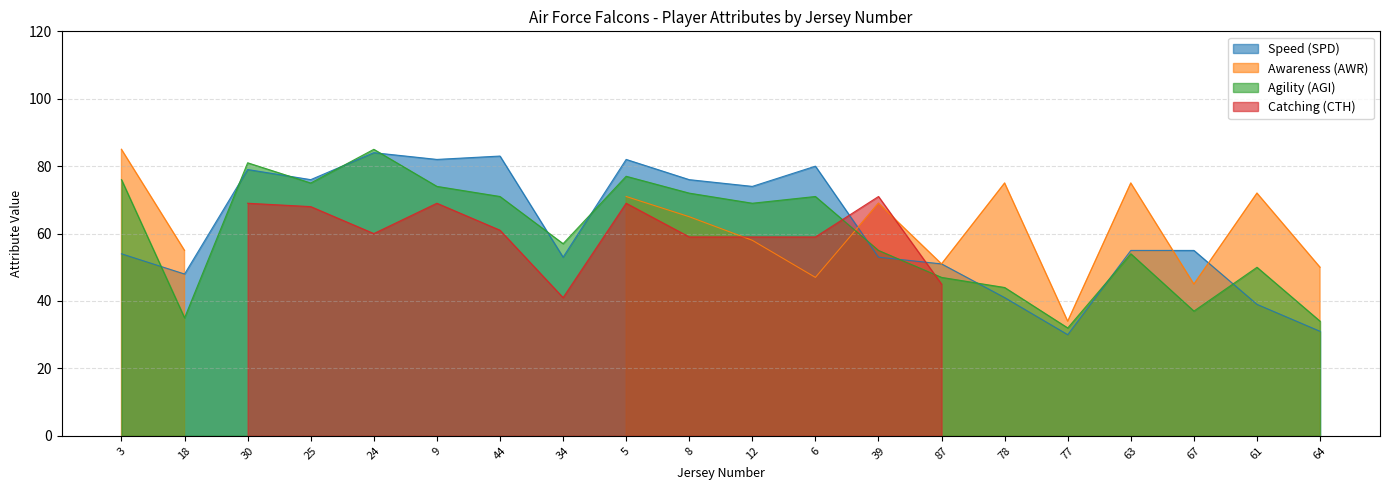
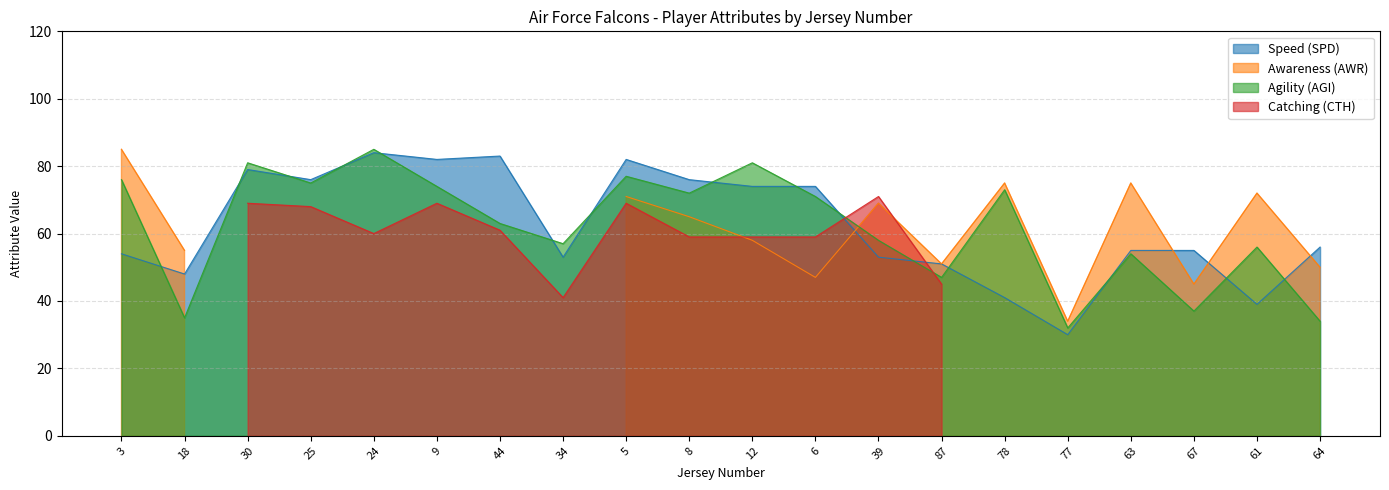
Agility (AGI), 44: 71 -> 63
Agility (AGI), 12: 69 -> 81
Speed (SPD), 6: 80 -> 74
Agility (AGI), 39: 55 -> 58
Agility (AGI), 78: 44 -> 73
Agility (AGI), 61: 50 -> 56
Speed (SPD), 64: 31 -> 56
